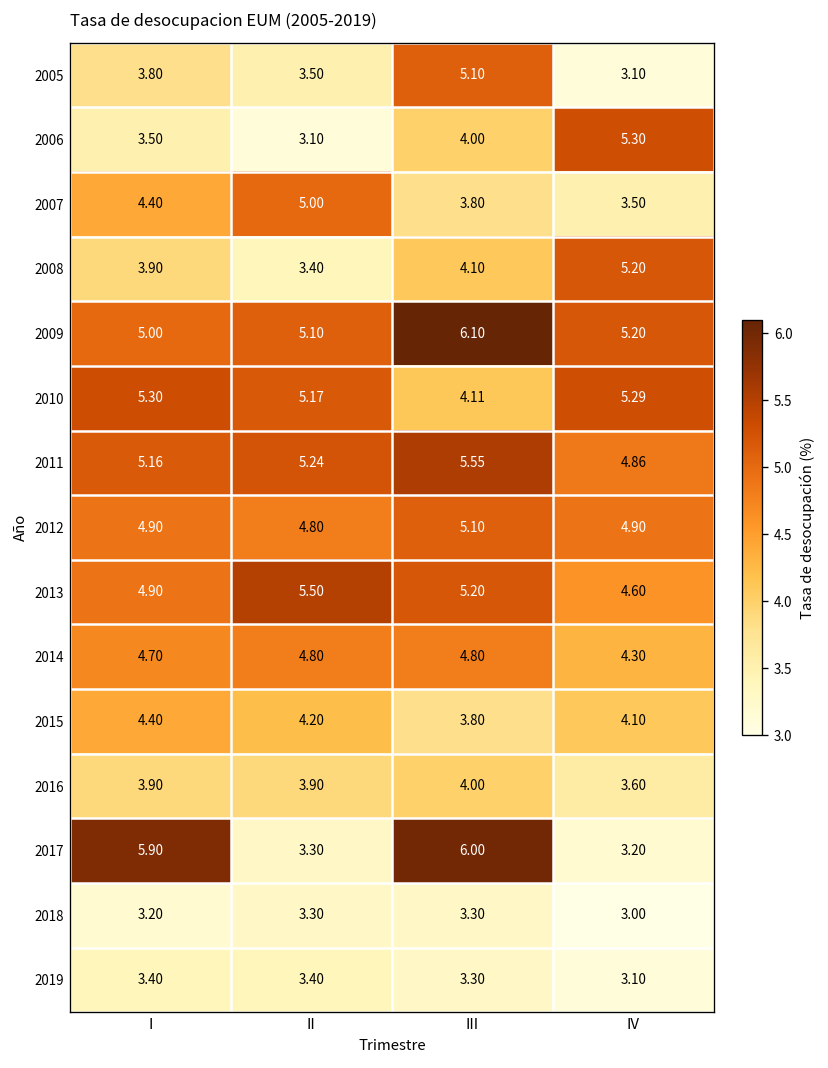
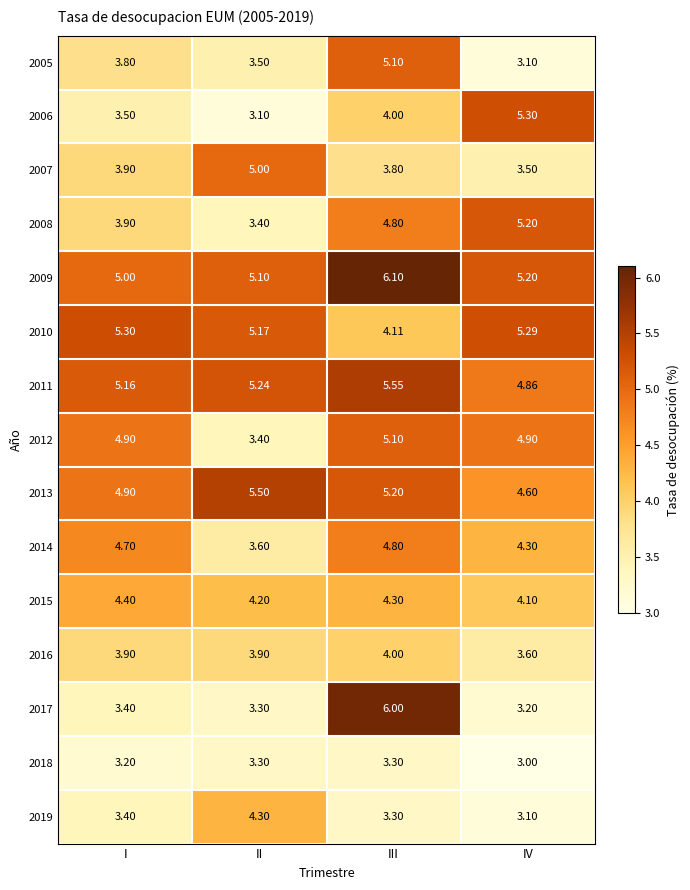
2007, I: 4.40 -> 3.90
2008, III: 4.10 -> 4.80
2012, II: 4.80 -> 3.40
2014, II: 4.80 -> 3.60
2015, III: 3.80 -> 4.30
2017, I: 5.90 -> 3.40
2019, II: 3.40 -> 4.30
